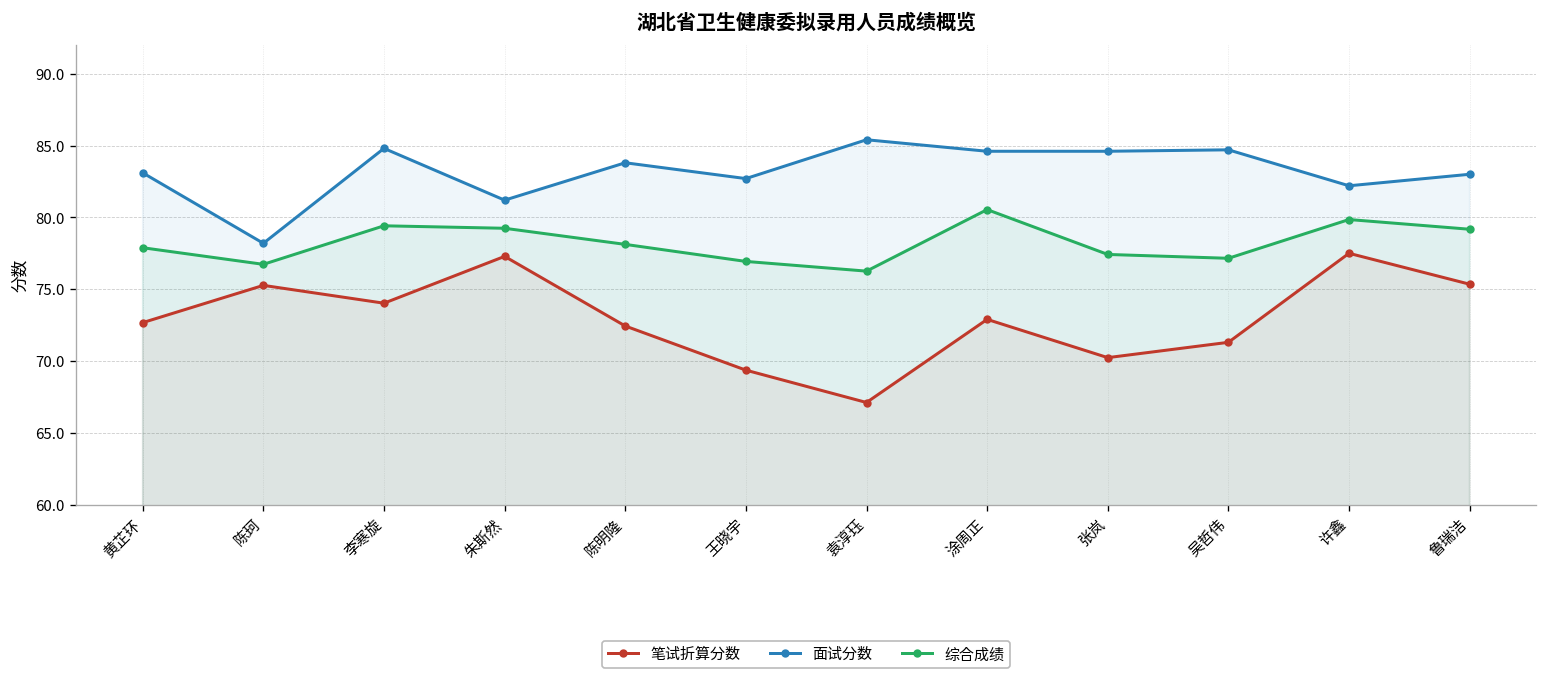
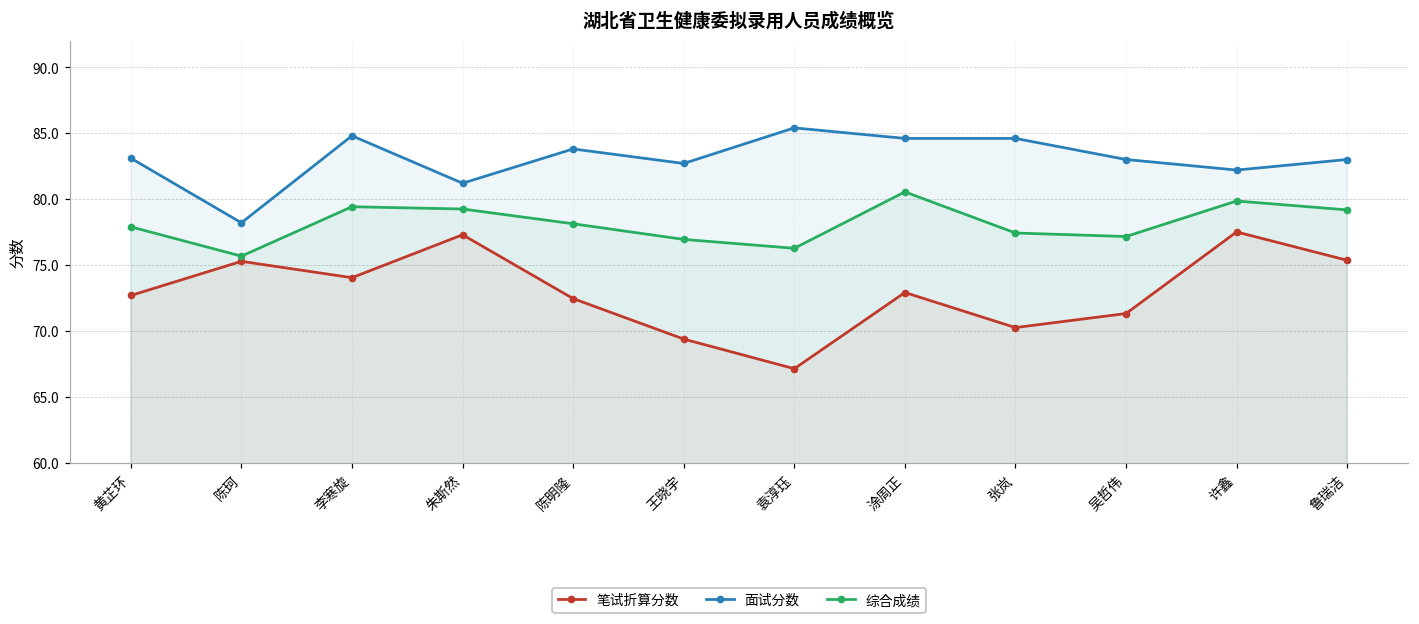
综合成绩, 陈珂: 76.7 -> 75.7
面试分数, 吴哲伟: 84.7 -> 83.0
